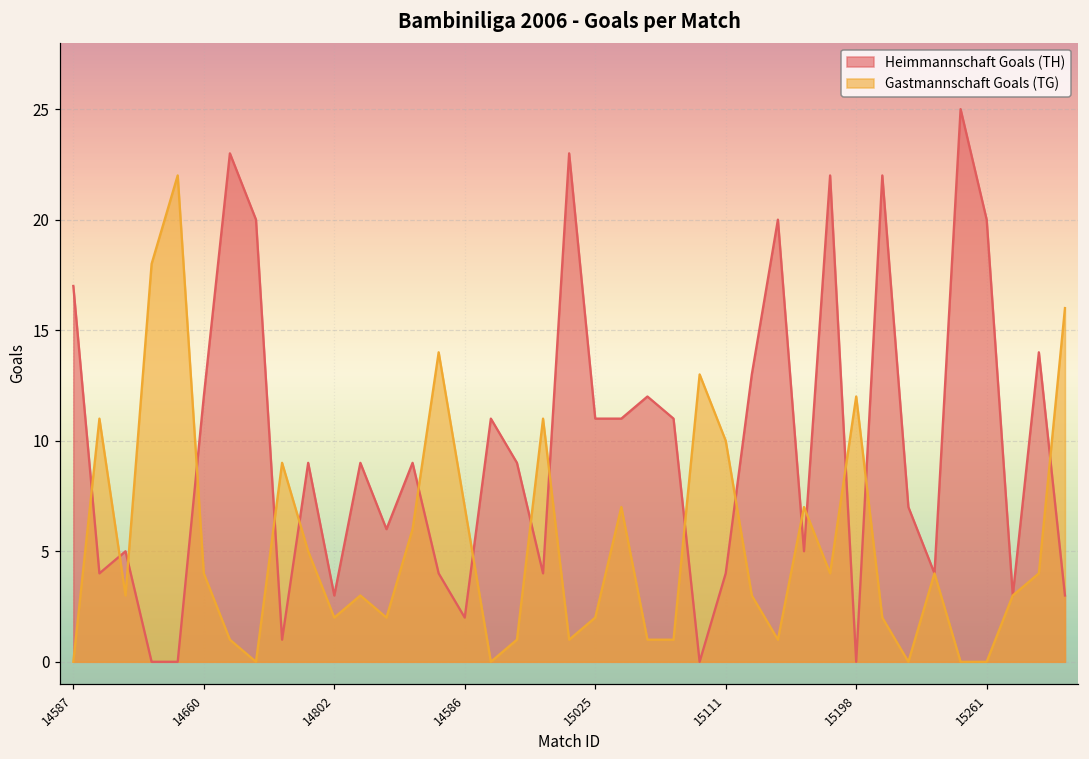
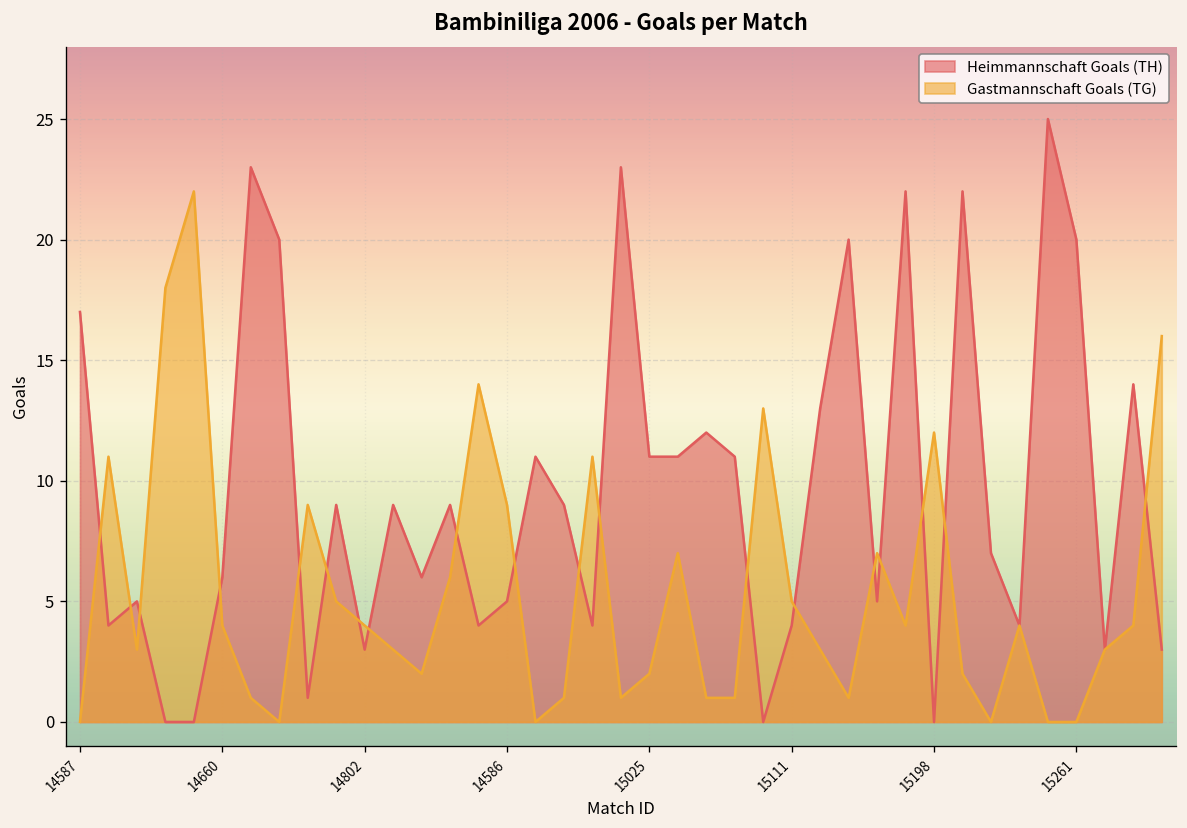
Heimmannschaft Goals (TH), 14660: 12 -> 6
Gastmannschaft Goals (TG), 14802: 2 -> 4
Heimmannschaft Goals (TH), 14586: 2 -> 5
Gastmannschaft Goals (TG), 14586: 7 -> 9
Gastmannschaft Goals (TG), 15111: 10 -> 5
